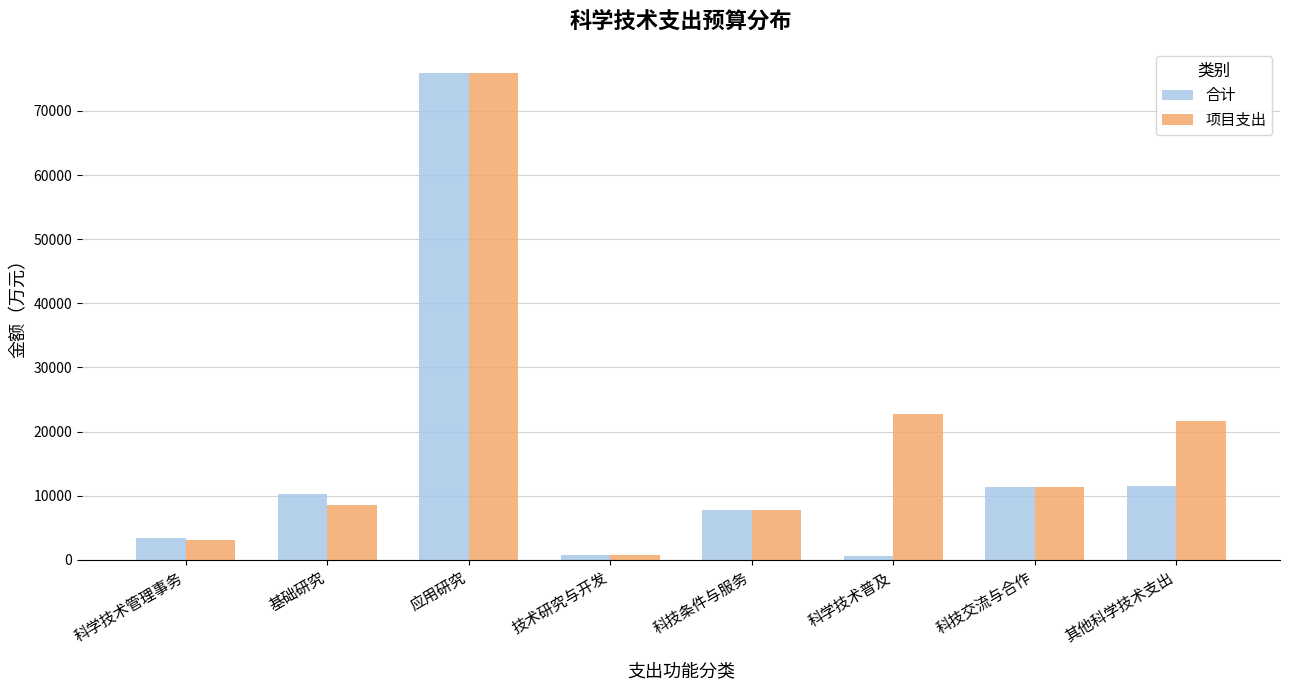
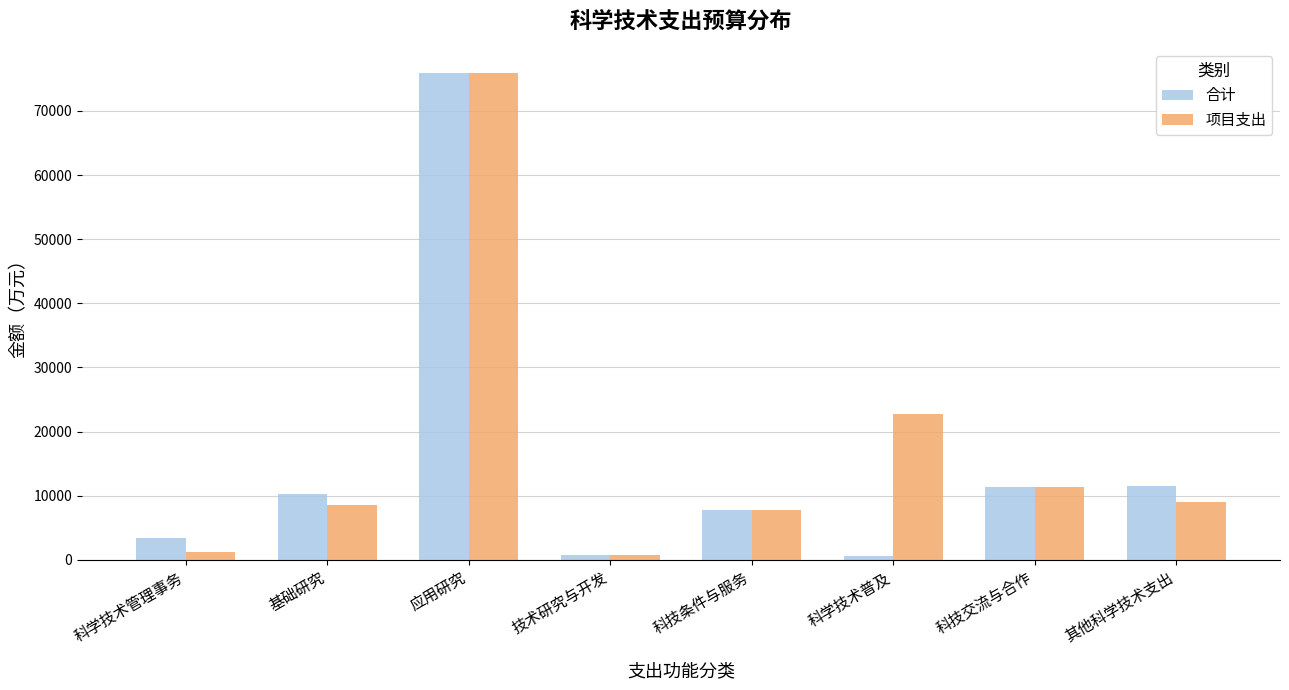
项目支出, 科学技术管理事务: 3000 -> 1000
项目支出, 其他科学技术支出: 22000 -> 9000
